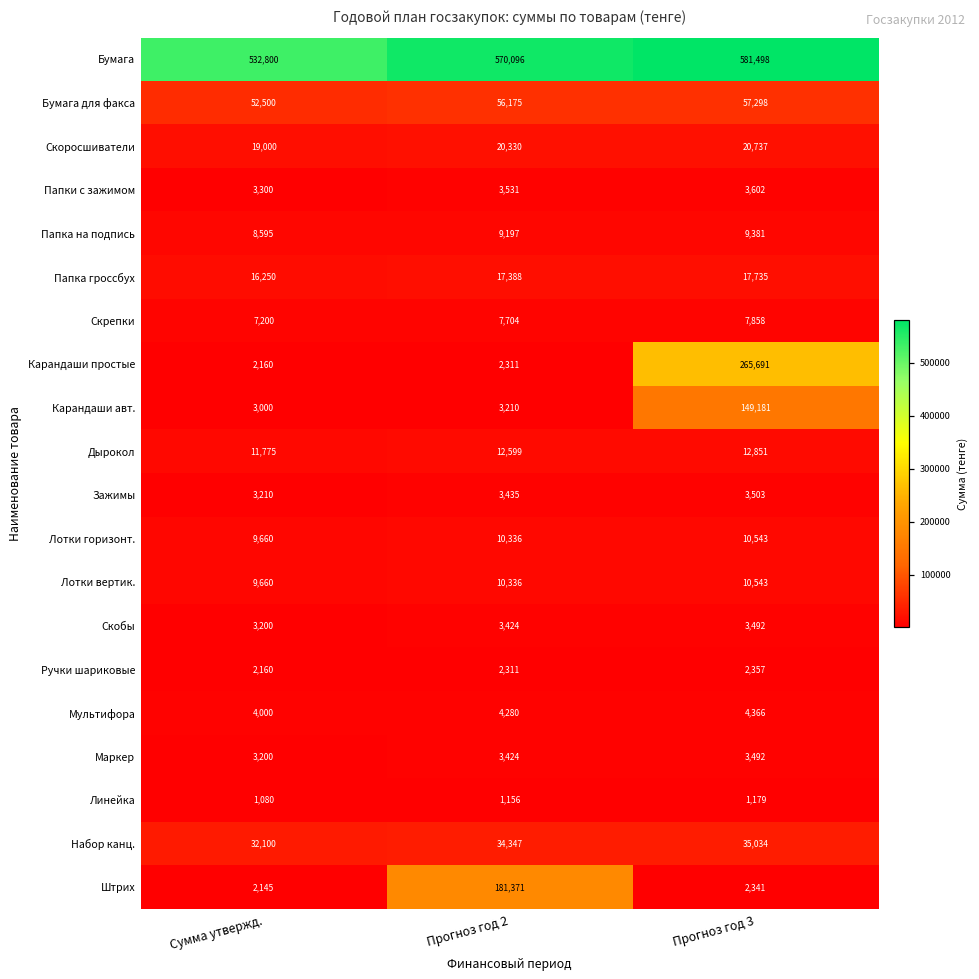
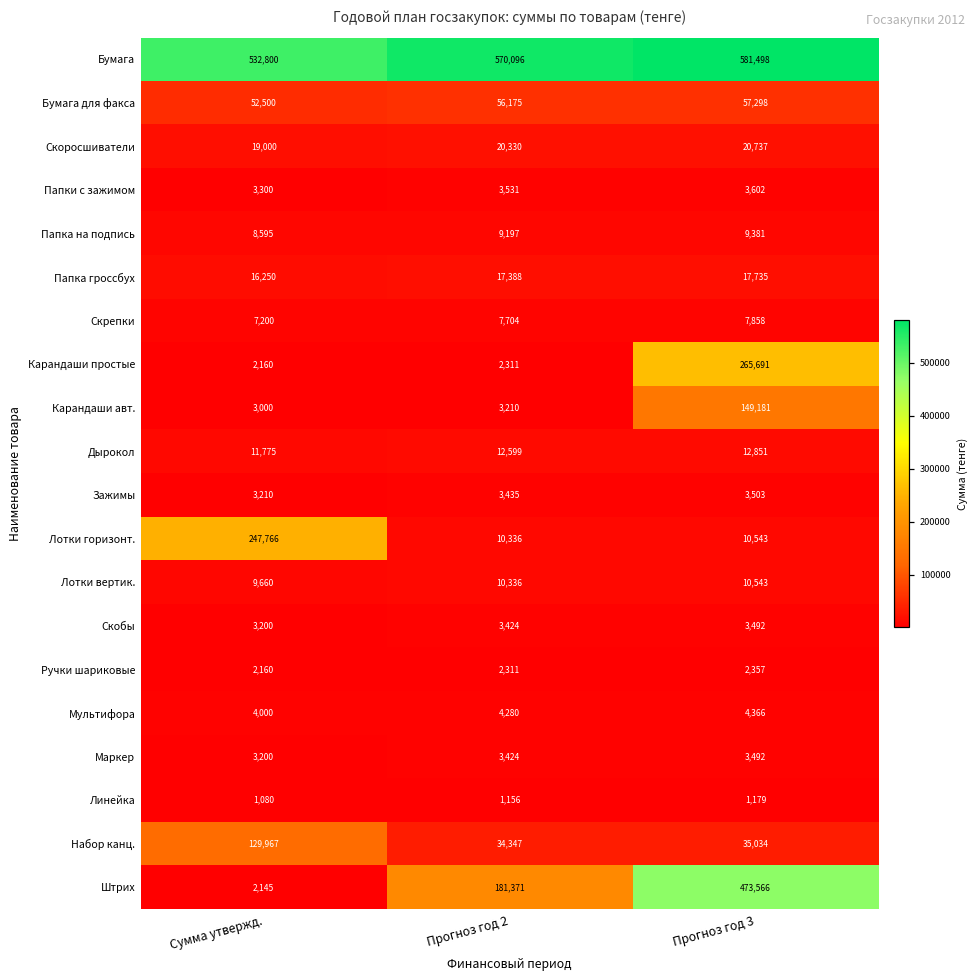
Лотки горизонт., Сумма утвержд.: 9,660 -> 247,766
Набор канц., Сумма утвержд.: 32,100 -> 129,967
Штрих, Прогноз год 3: 2,341 -> 473,566
